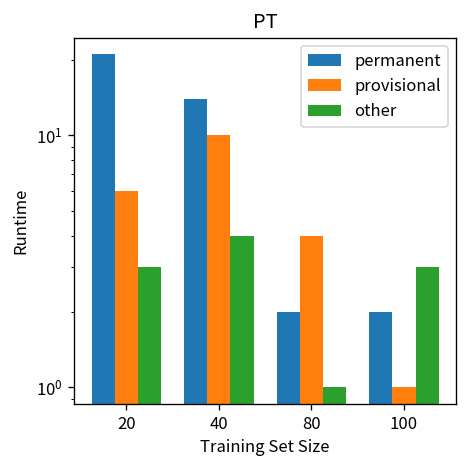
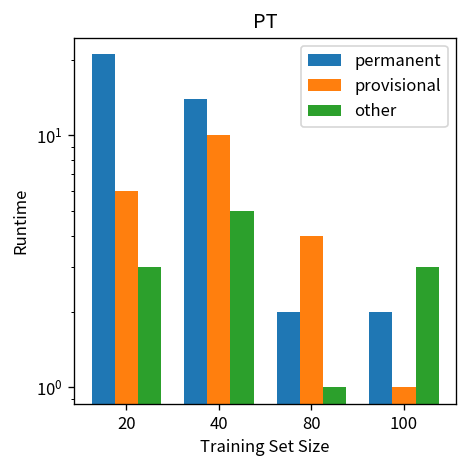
other, 40: 4 -> 5
